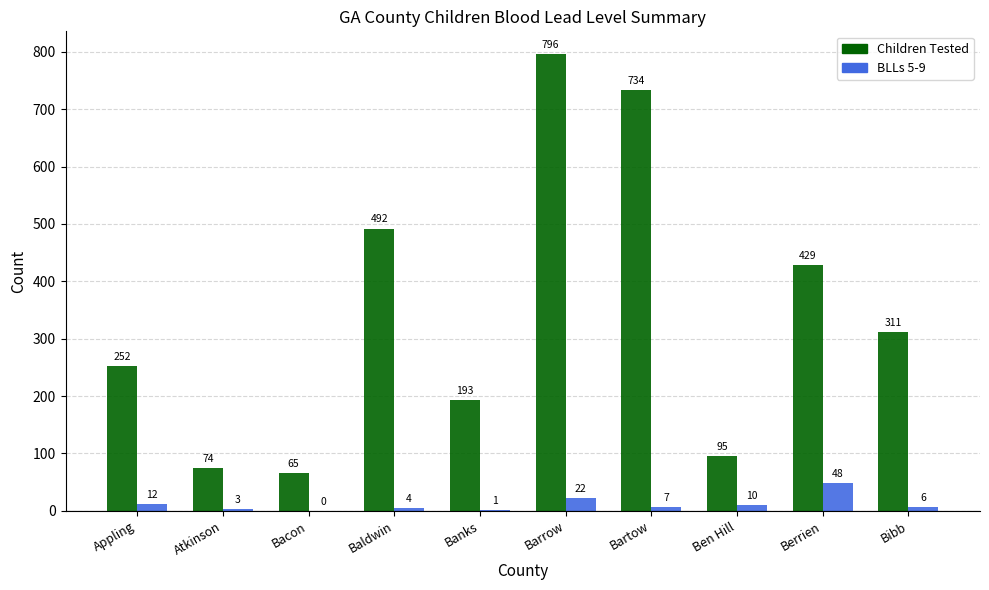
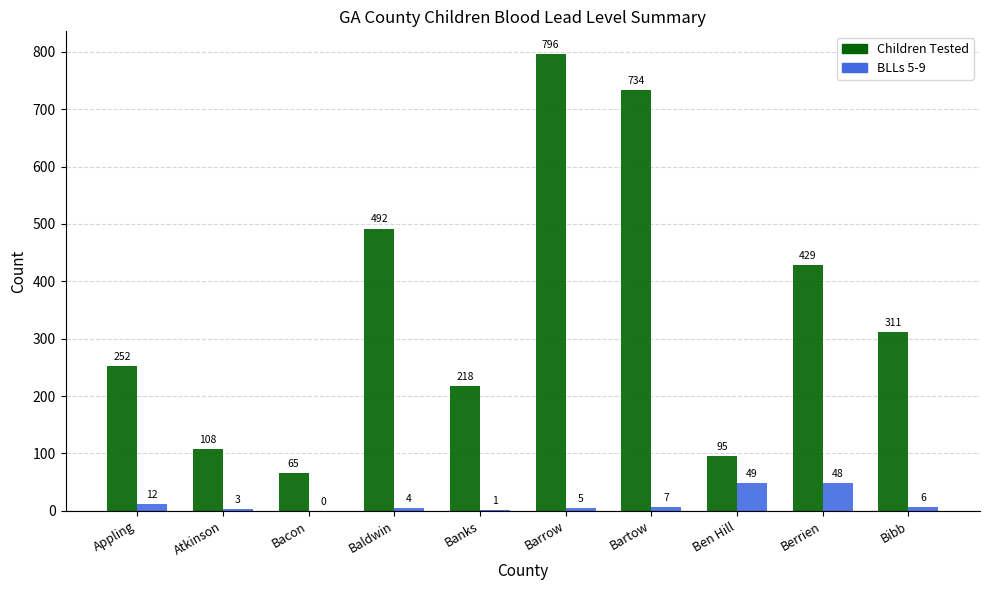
Children Tested, Atkinson: 74 -> 108
Children Tested, Banks: 193 -> 218
BLLs 5-9, Barrow: 22 -> 5
BLLs 5-9, Ben Hill: 10 -> 49
